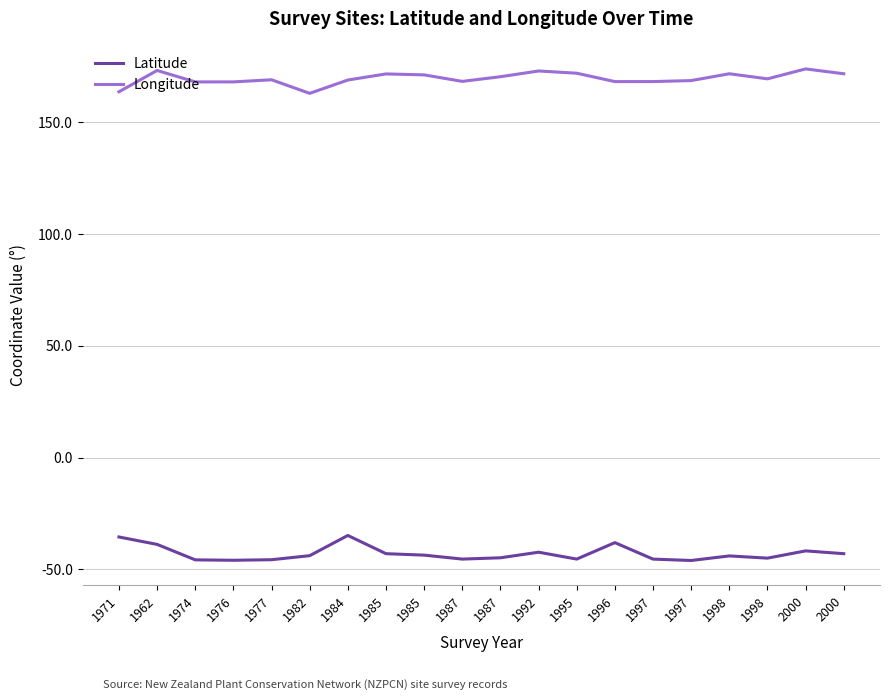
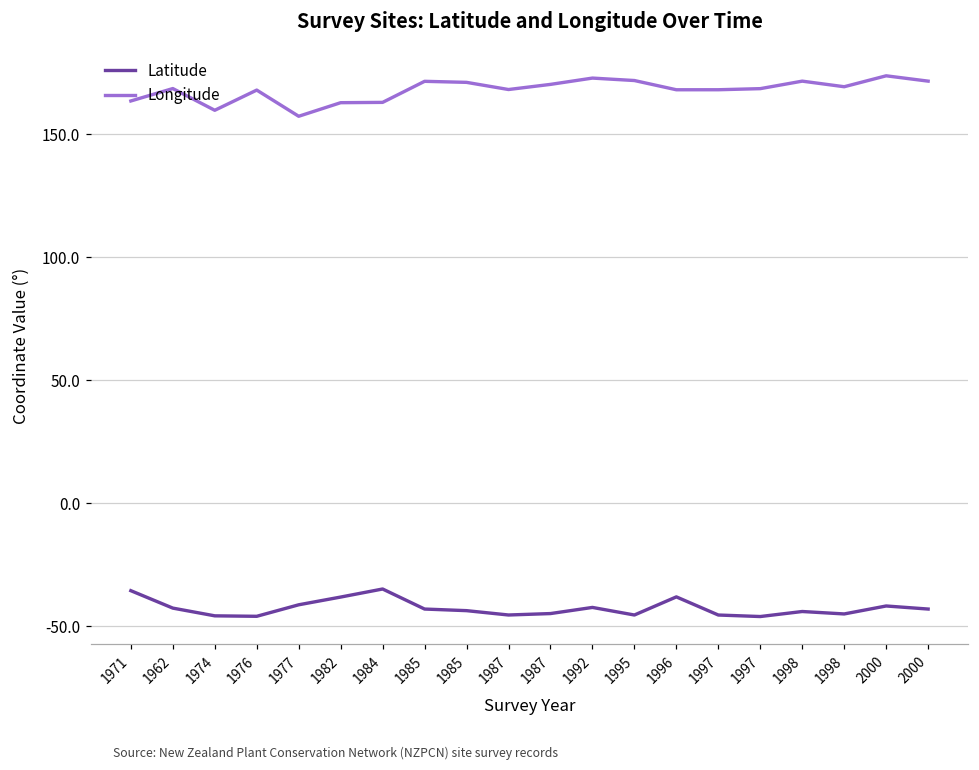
Latitude, 1962: -39 -> -43
Longitude, 1962: 173 -> 169
Longitude, 1974: 168 -> 160
Latitude, 1977: -46 -> -41
Longitude, 1977: 169 -> 157
Latitude, 1982: -44 -> -38
Longitude, 1984: 169 -> 163
